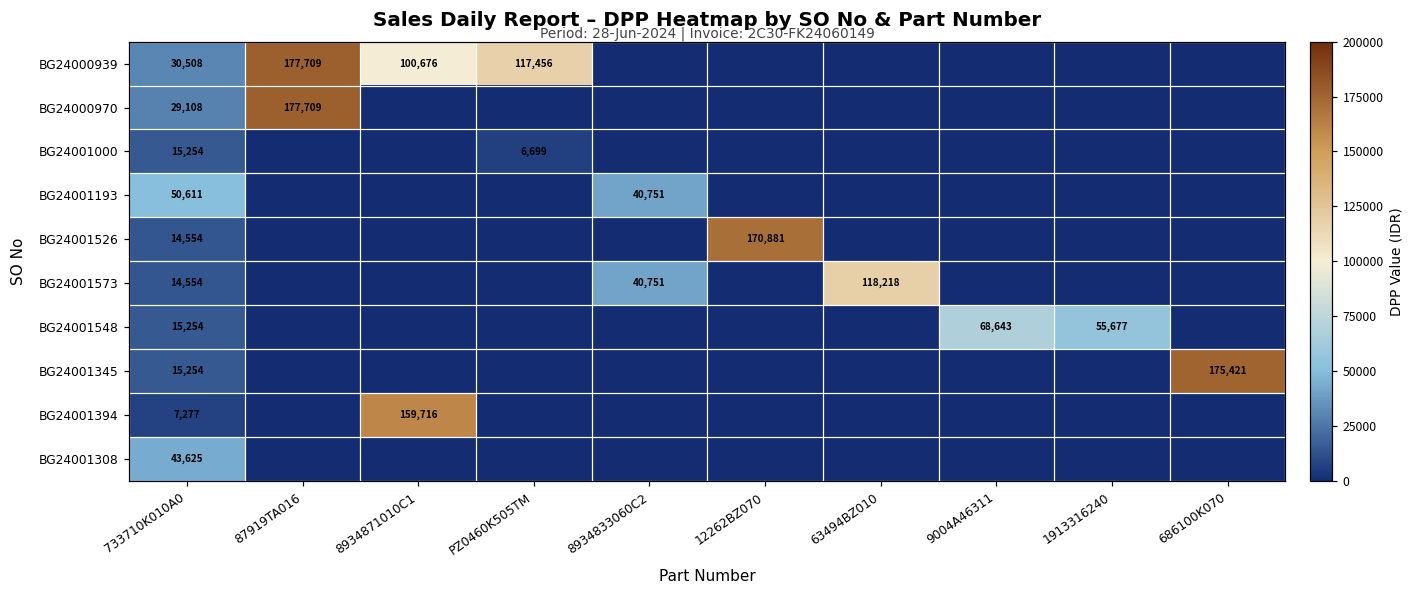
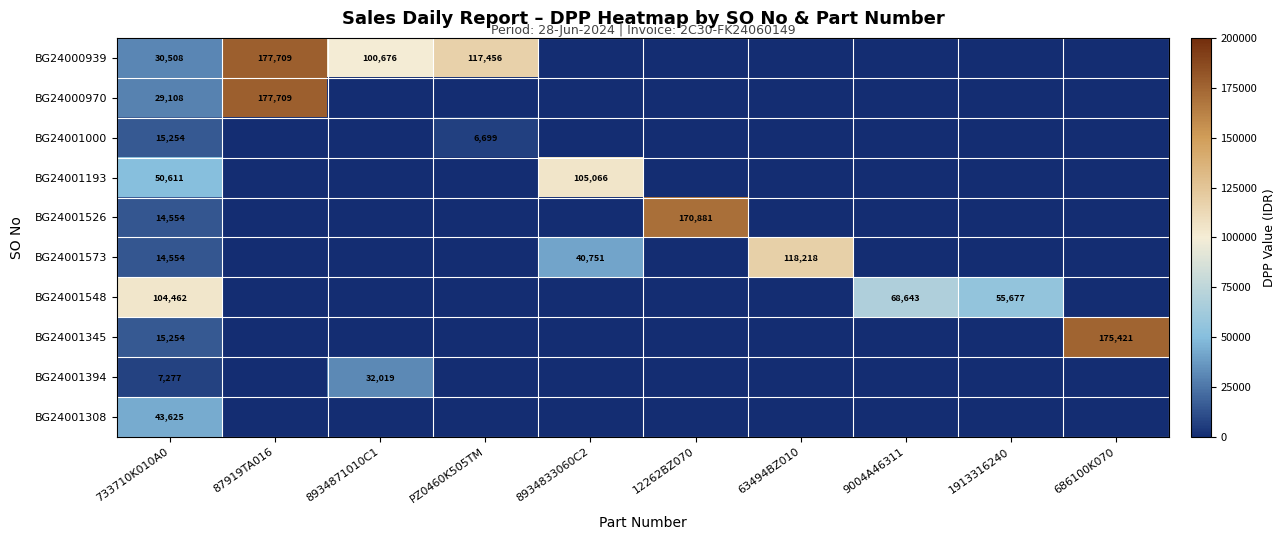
BG24001193, 8934833060C2: 40,751 -> 105,066
BG24001548, 733710K010A0: 15,254 -> 104,462
BG24001394, 8934871010C1: 159,716 -> 32,019
